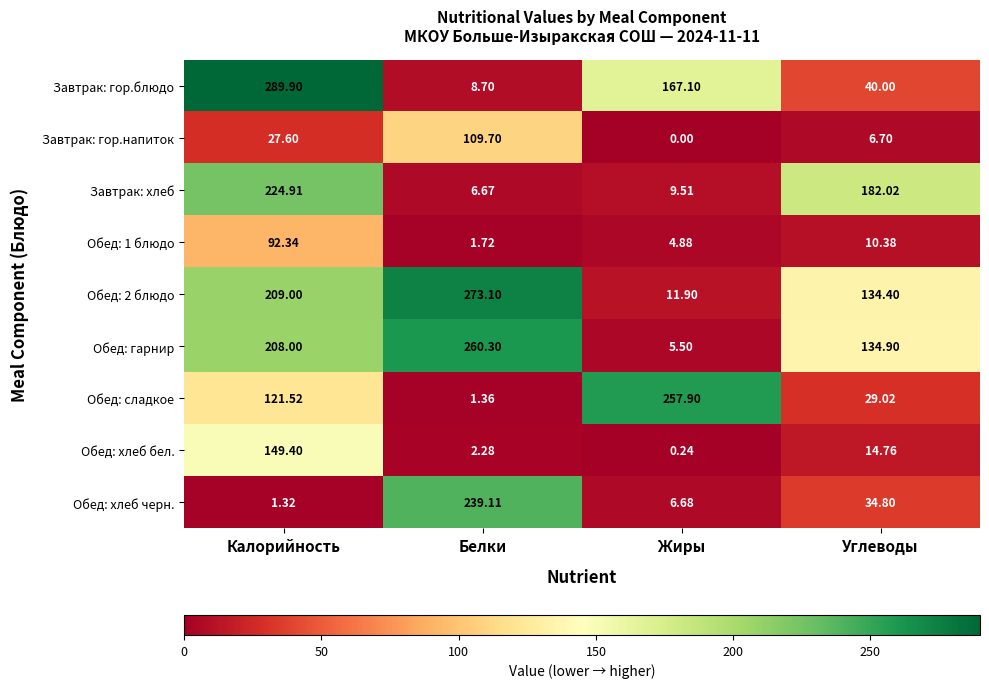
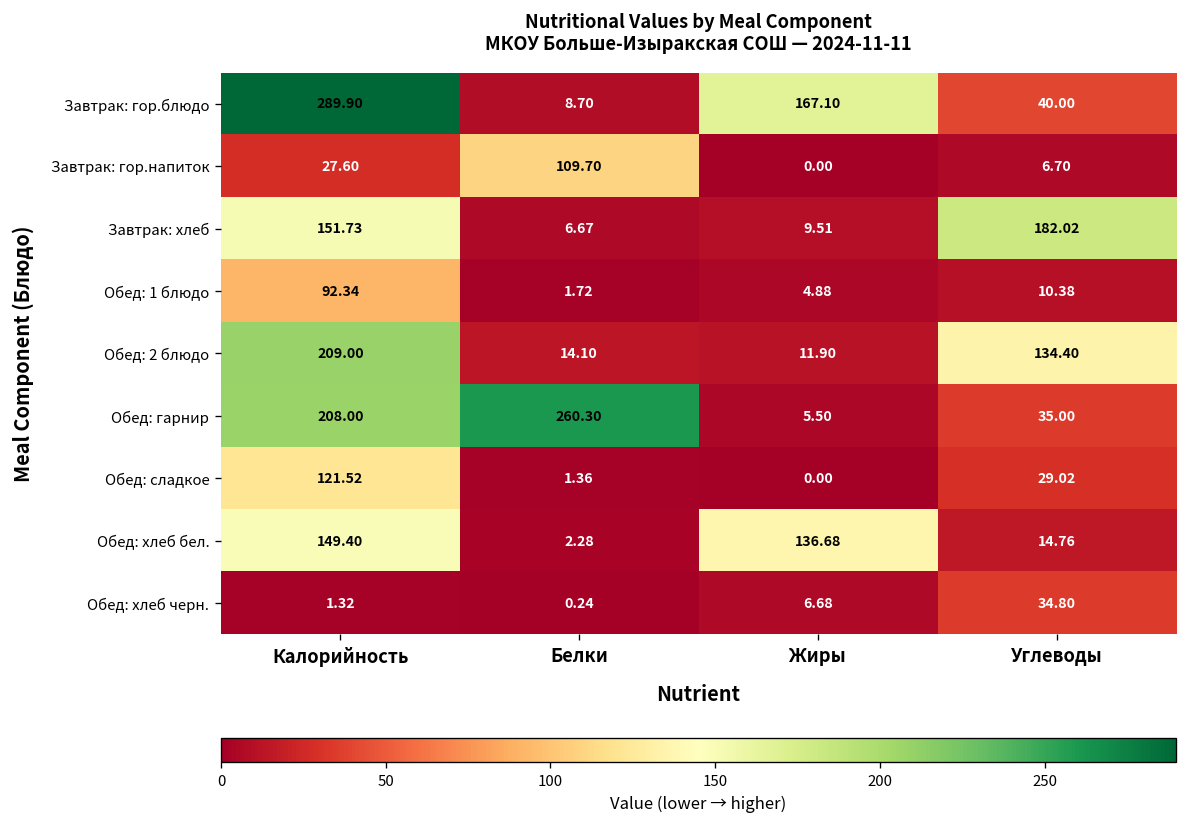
Завтрак: хлеб, Калорийность: 224.91 -> 151.73
Обед: 2 блюдо, Белки: 273.10 -> 14.10
Обед: гарнир, Углеводы: 134.90 -> 35.00
Обед: сладкое, Жиры: 257.90 -> 0.00
Обед: хлеб бел., Жиры: 0.24 -> 136.68
Обед: хлеб черн., Белки: 239.11 -> 0.24
